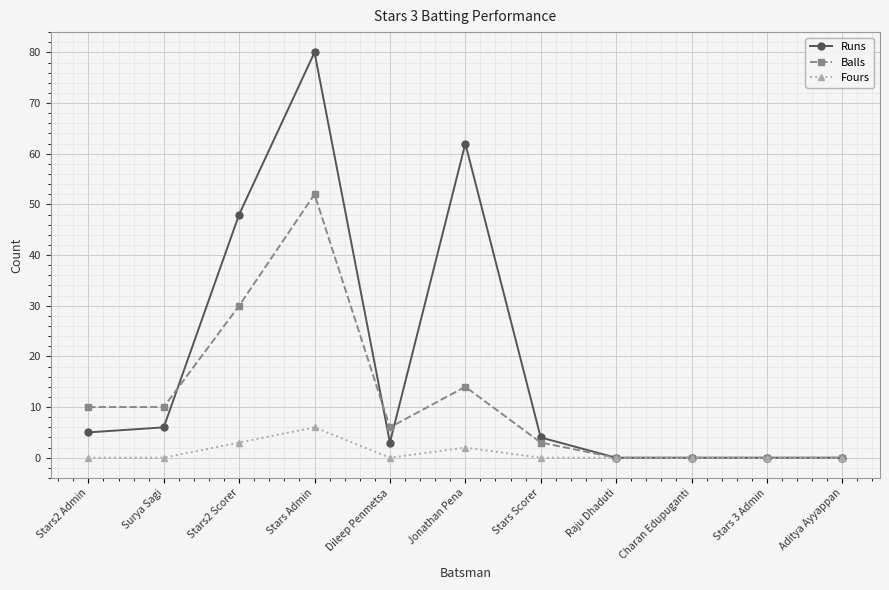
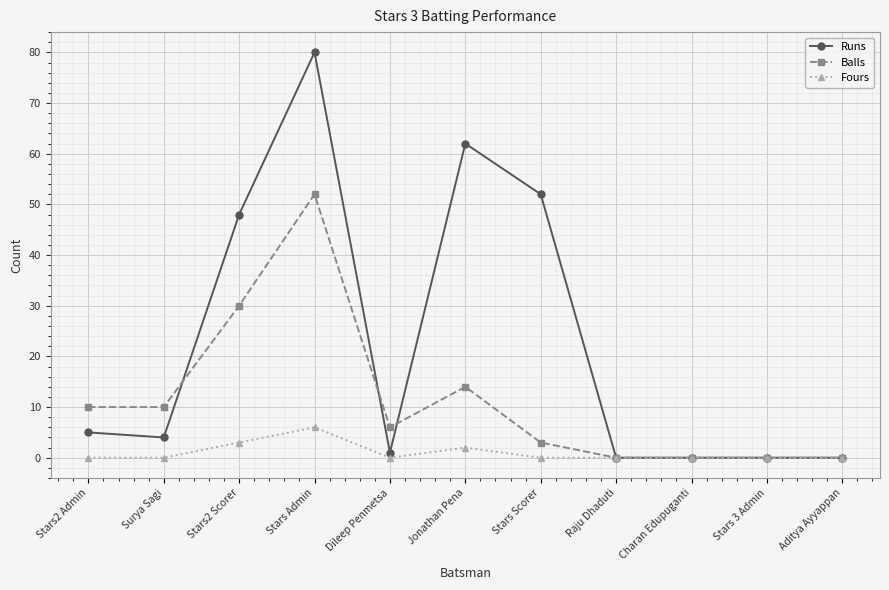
Runs, Surya Sagi: 6 -> 4
Runs, Dileep Penmetsa: 3 -> 1
Runs, Stars Scorer: 4 -> 52
